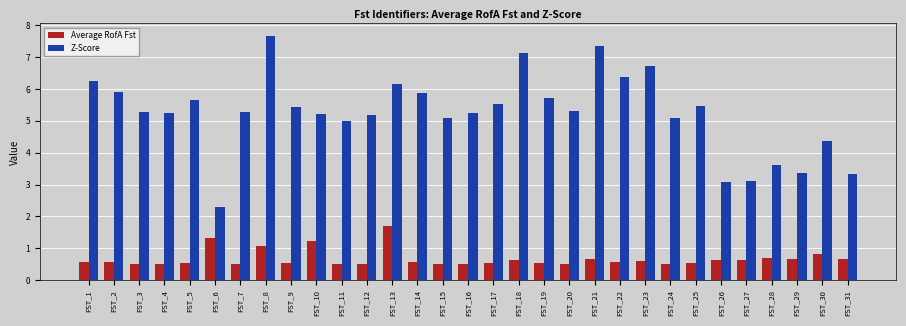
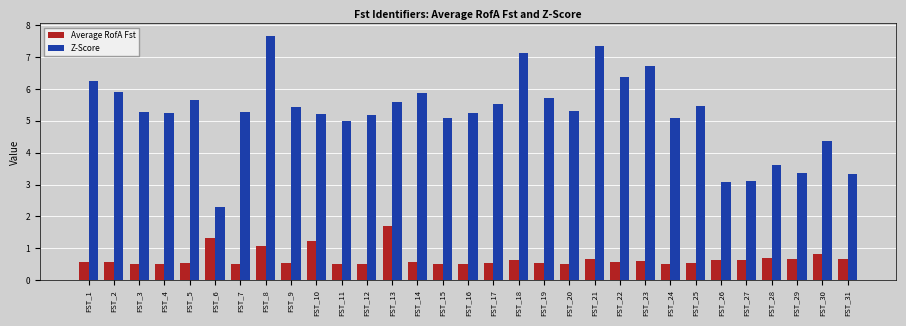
Z-Score, FST_13: 6.2 -> 5.6
